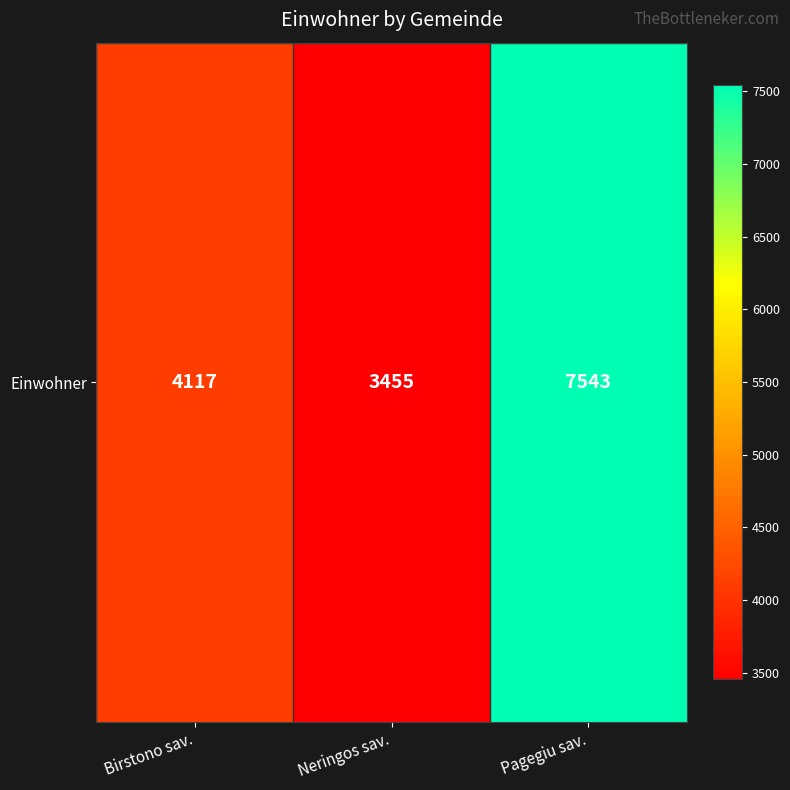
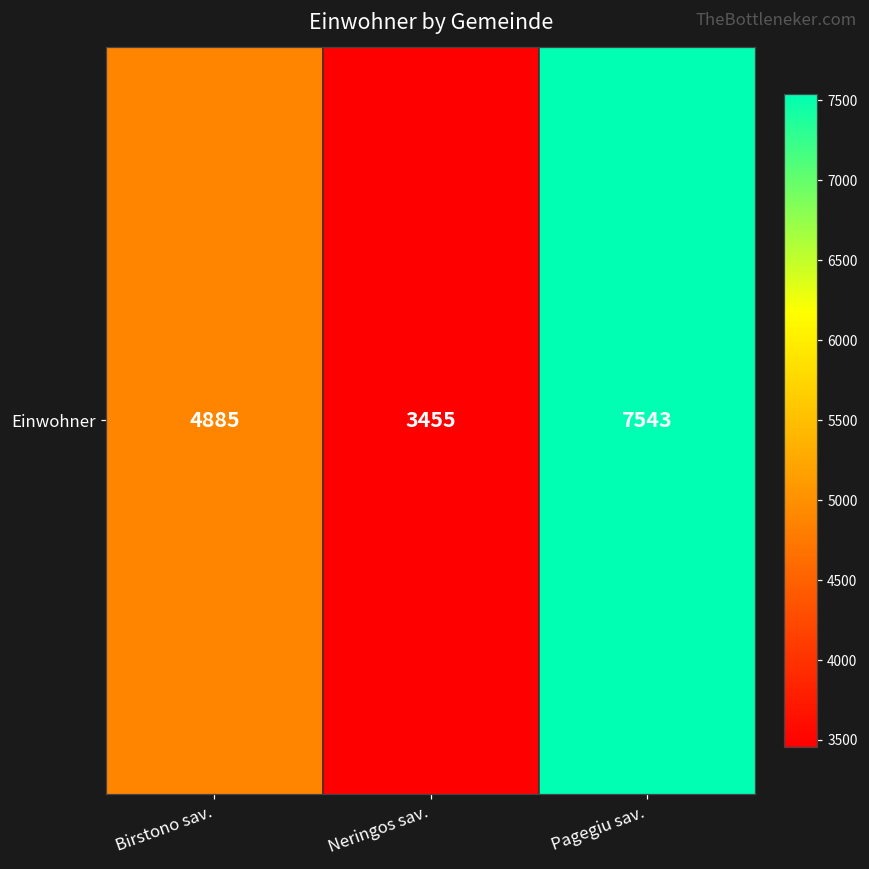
Einwohner, Birstono sav.: 4117 -> 4885
